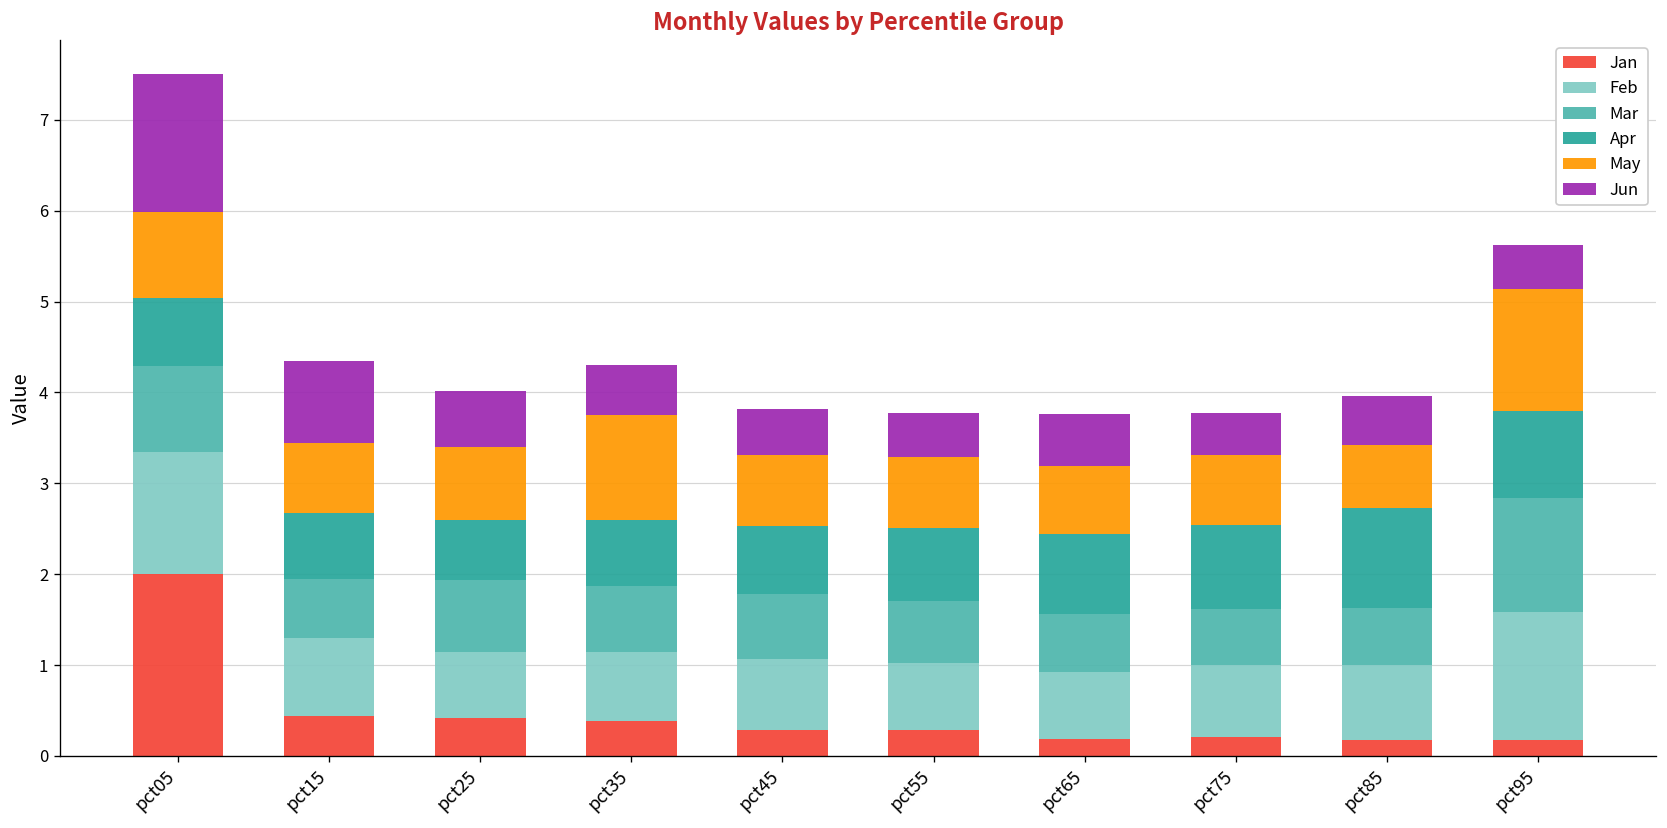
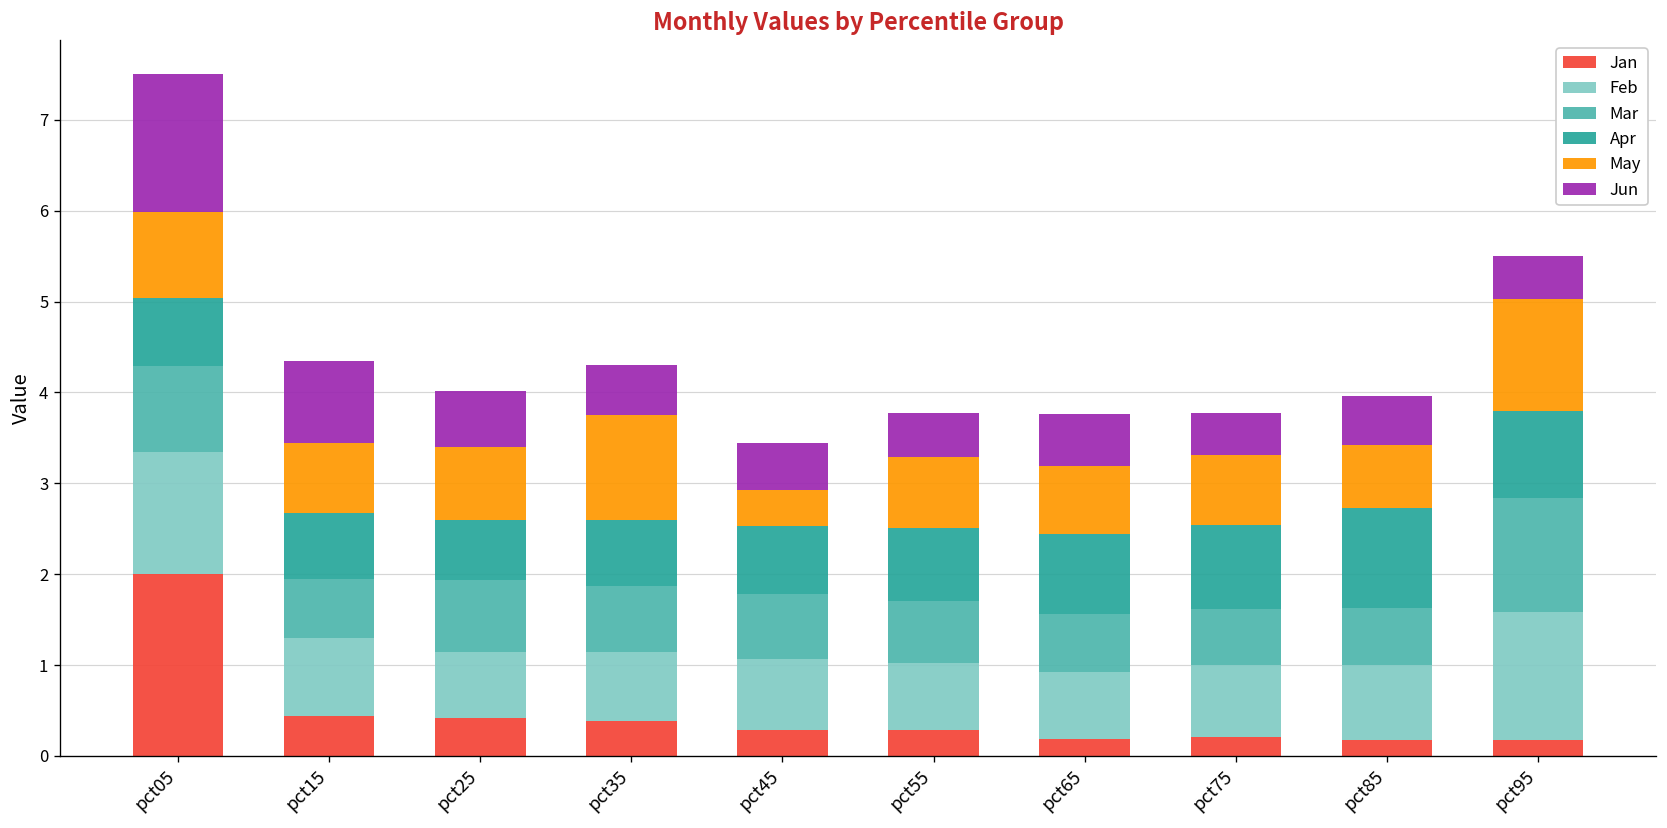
May, pct45: 0.8 -> 0.4
May, pct95: 1.3 -> 1.2
